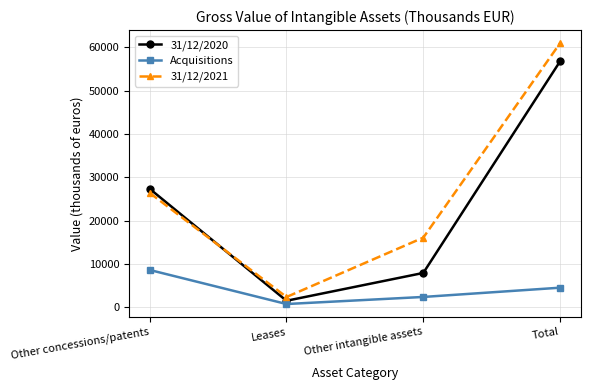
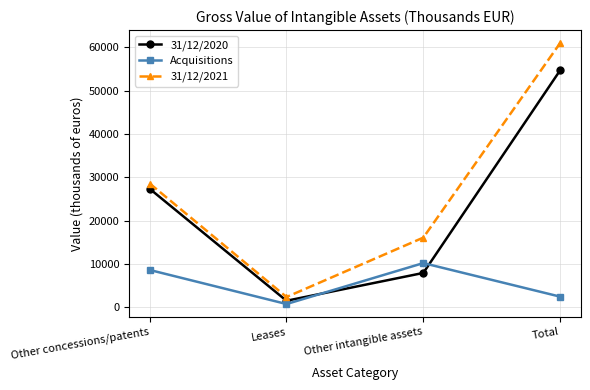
31/12/2021, Other concessions/patents: 26000 -> 29000
Acquisitions, Other intangible assets: 2000 -> 10000
31/12/2020, Total: 57000 -> 55000
Acquisitions, Total: 5000 -> 2000
